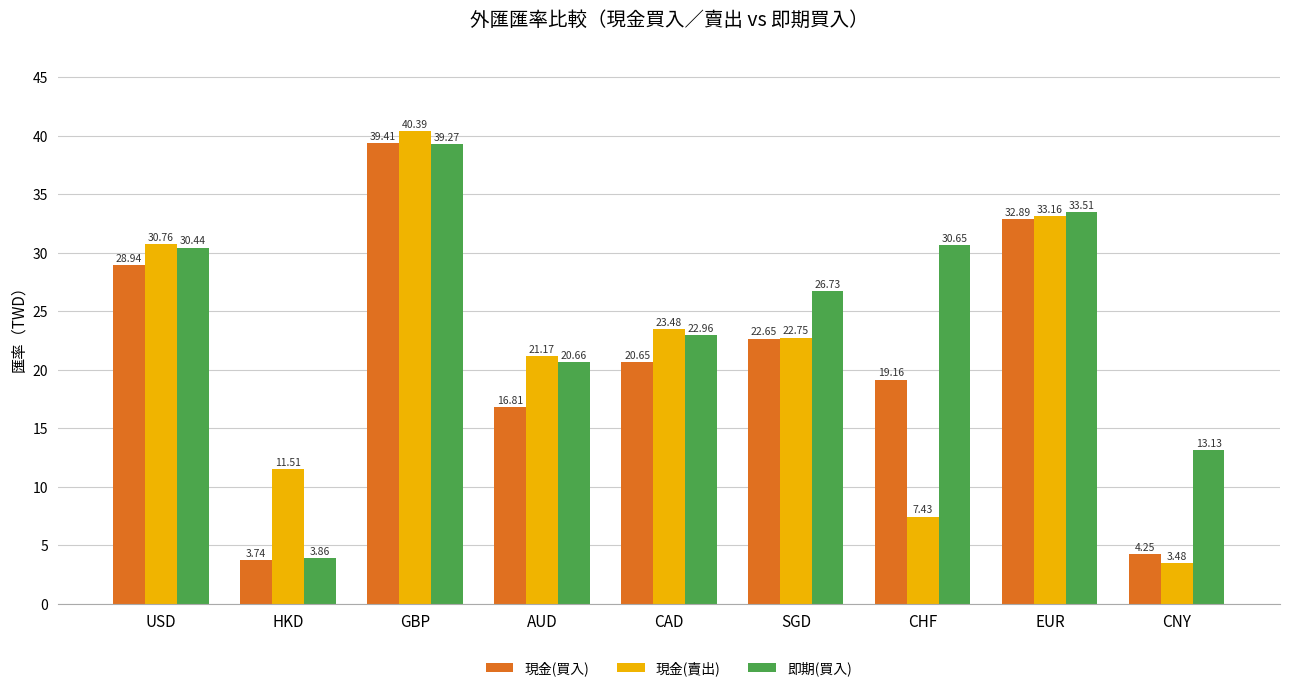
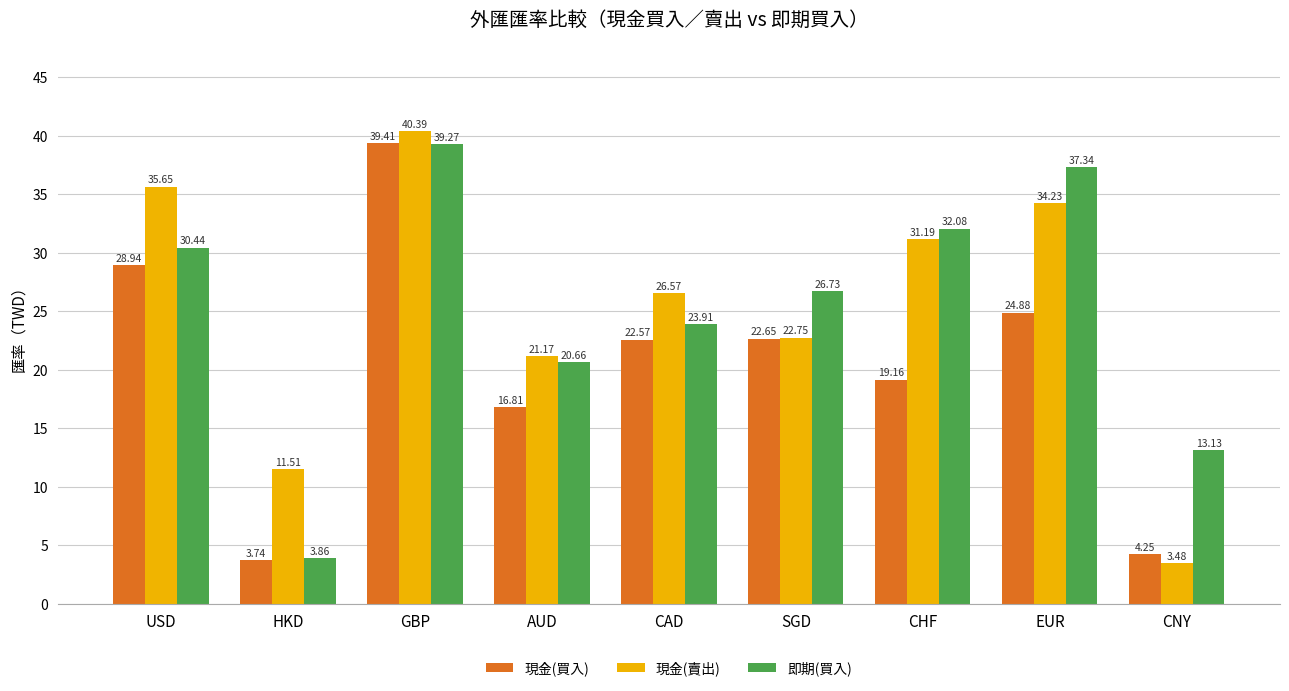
現金(賣出), USD: 30.76 -> 35.65
現金(買入), CAD: 20.65 -> 22.57
現金(賣出), CAD: 23.48 -> 26.57
即期(買入), CAD: 22.96 -> 23.91
現金(賣出), CHF: 7.43 -> 31.19
即期(買入), CHF: 30.65 -> 32.08
現金(買入), EUR: 32.89 -> 24.88
現金(賣出), EUR: 33.16 -> 34.23
即期(買入), EUR: 33.51 -> 37.34
